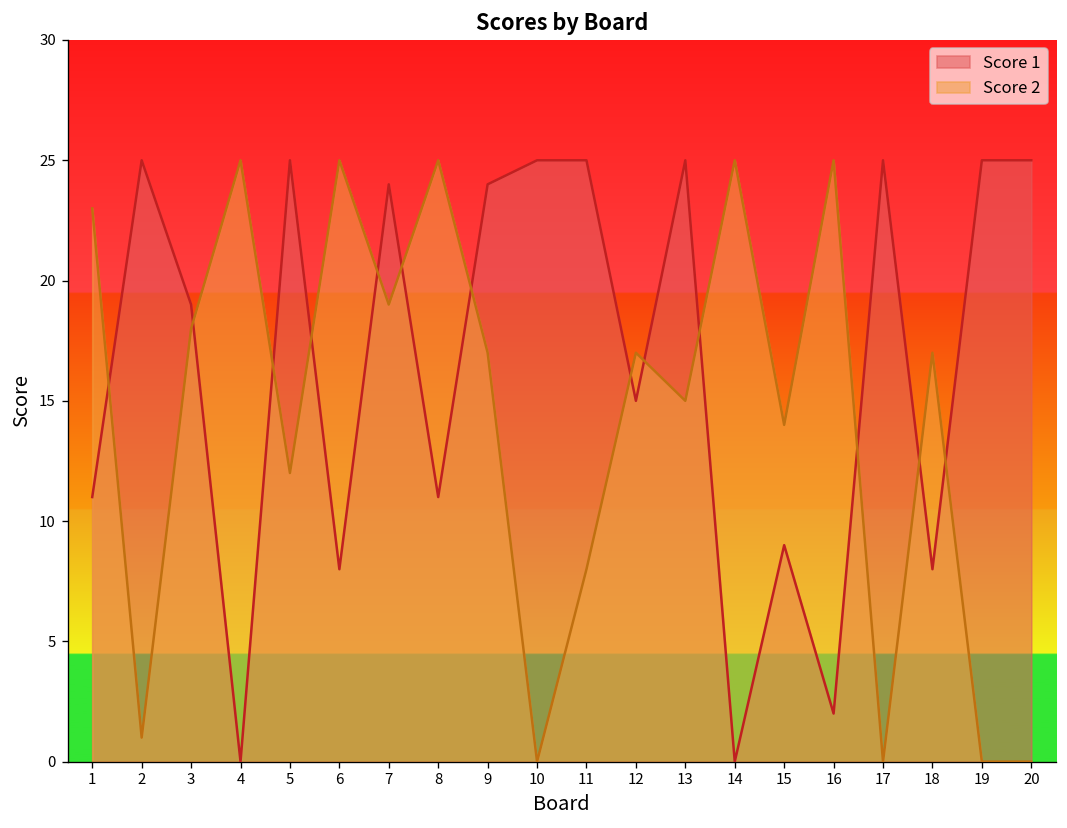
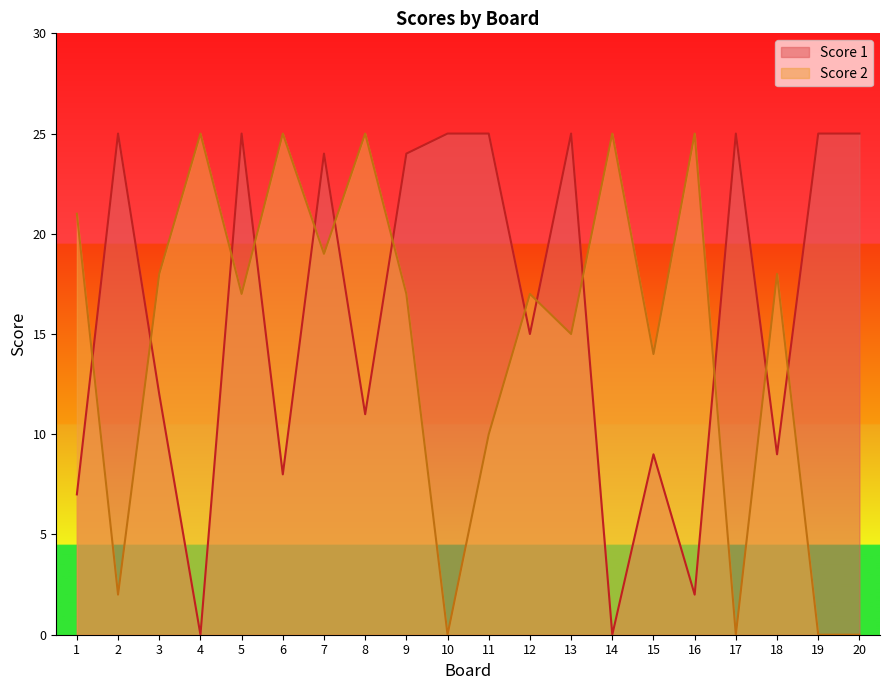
Score 1, 1: 11 -> 7
Score 2, 1: 23 -> 21
Score 2, 2: 1 -> 2
Score 1, 3: 19 -> 12
Score 2, 5: 12 -> 17
Score 2, 11: 8 -> 10
Score 1, 18: 8 -> 9
Score 2, 18: 17 -> 18
